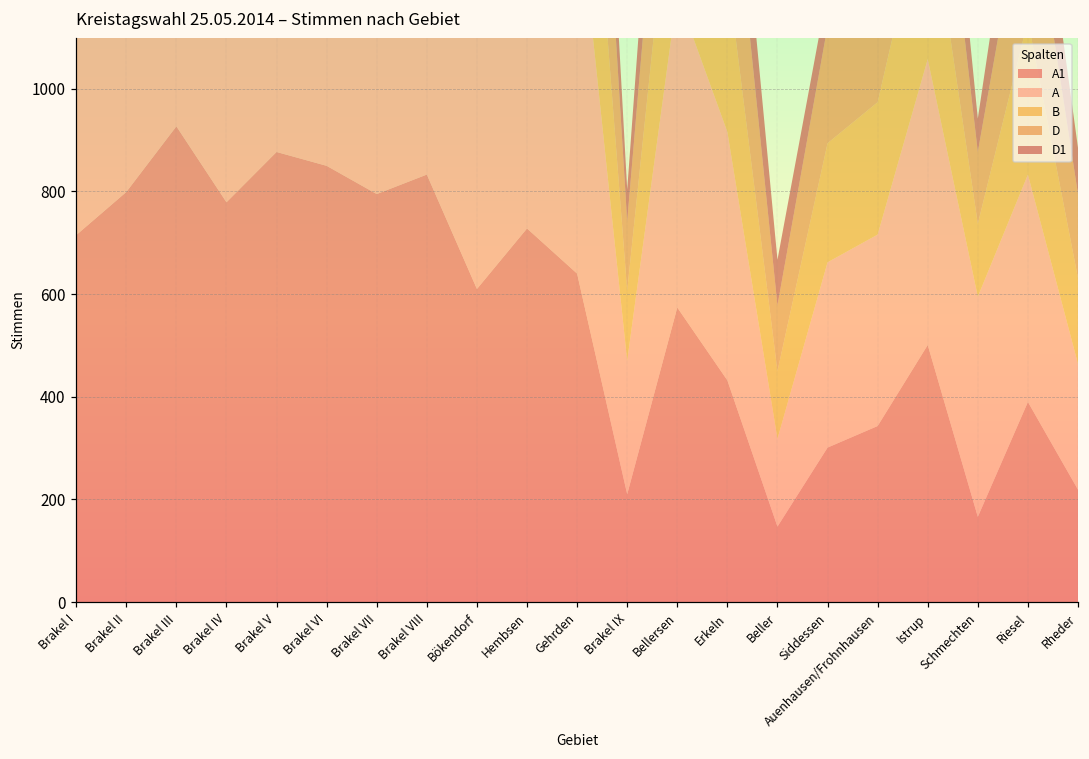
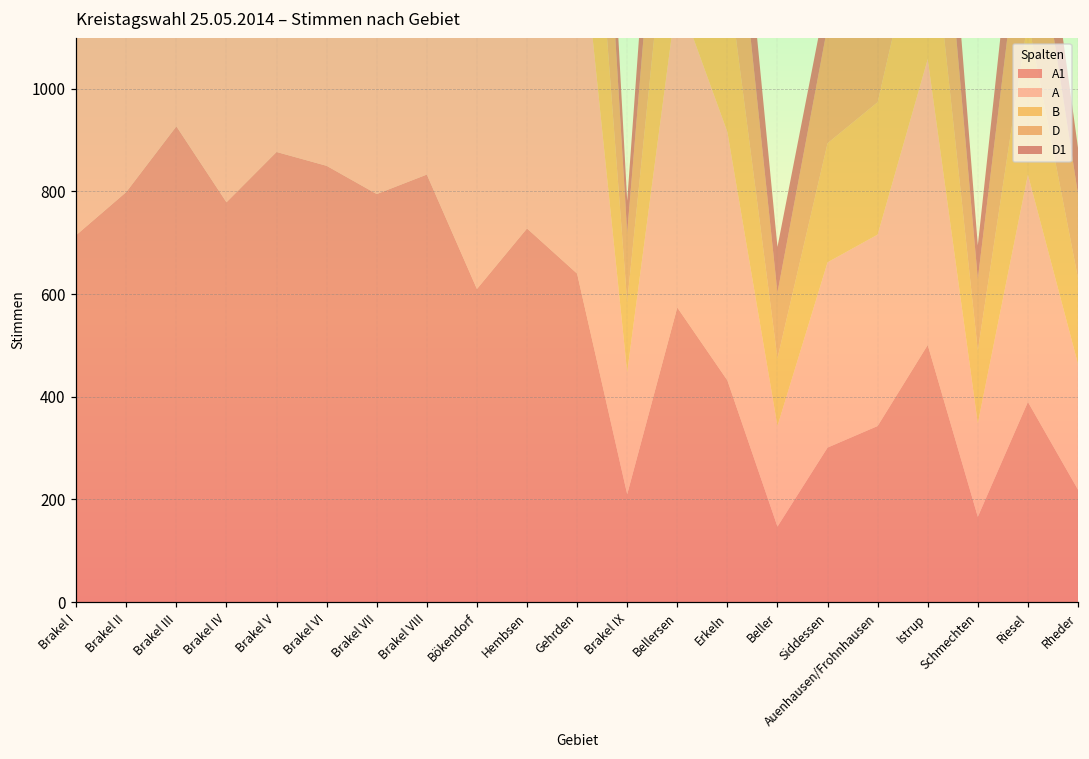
A, Brakel IX: 260 -> 240
A, Beller: 170 -> 200
A, Schmechten: 430 -> 180
